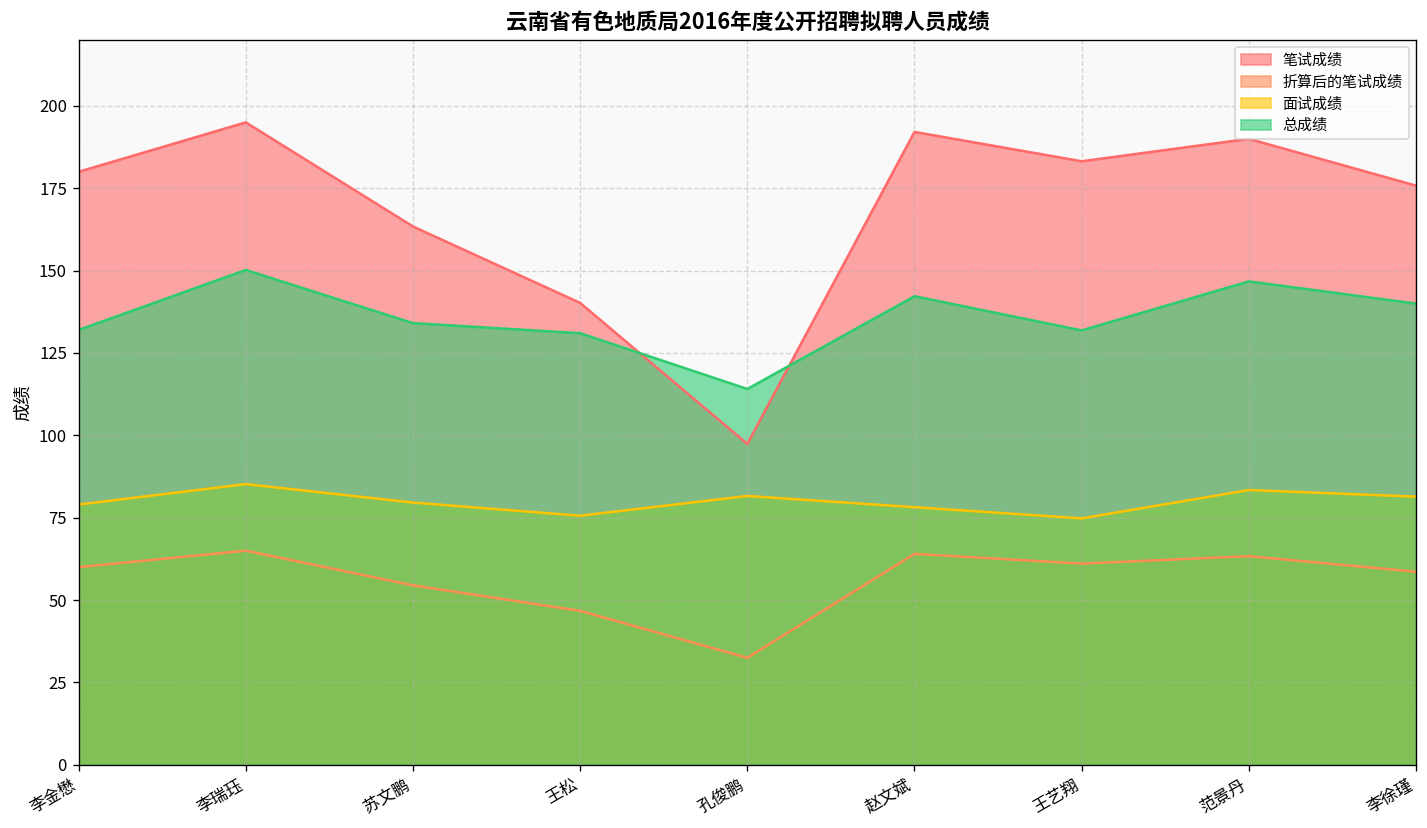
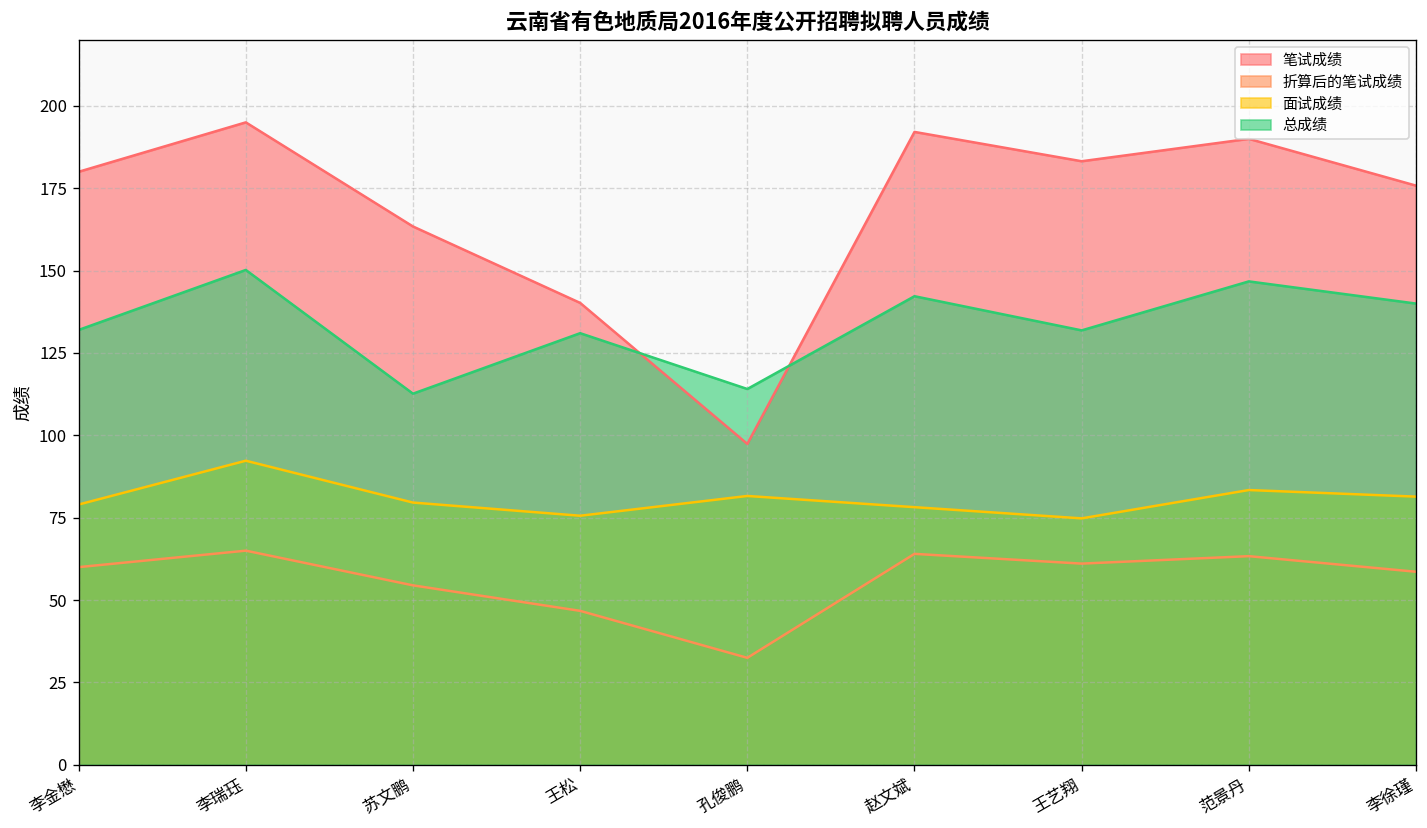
面试成绩, 李瑞珏: 85 -> 92
总成绩, 苏文鹏: 134 -> 113
